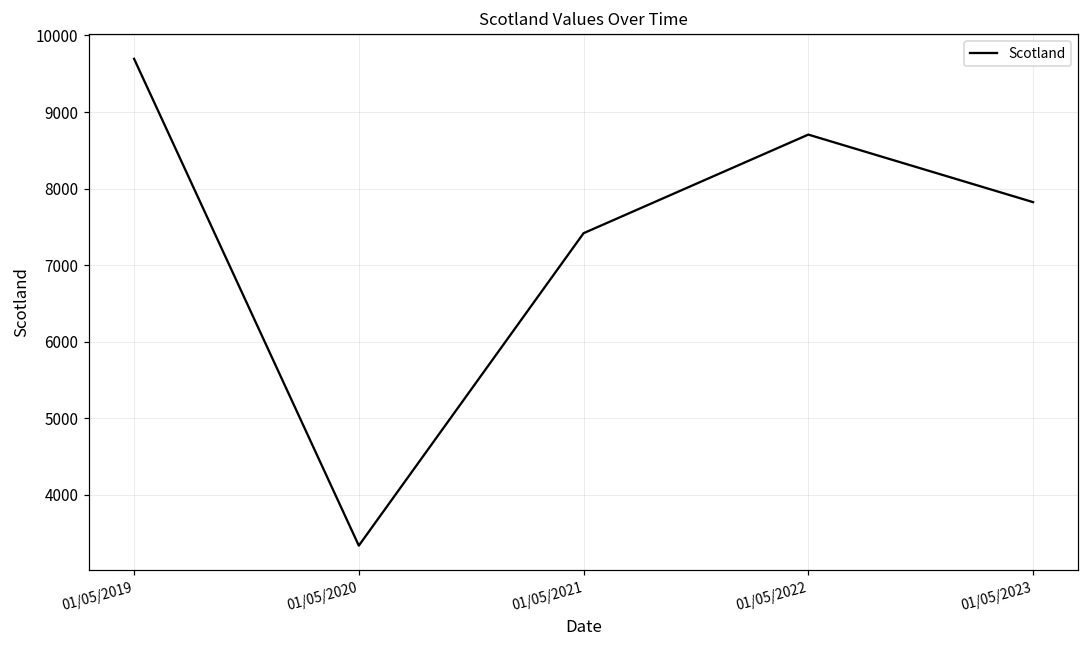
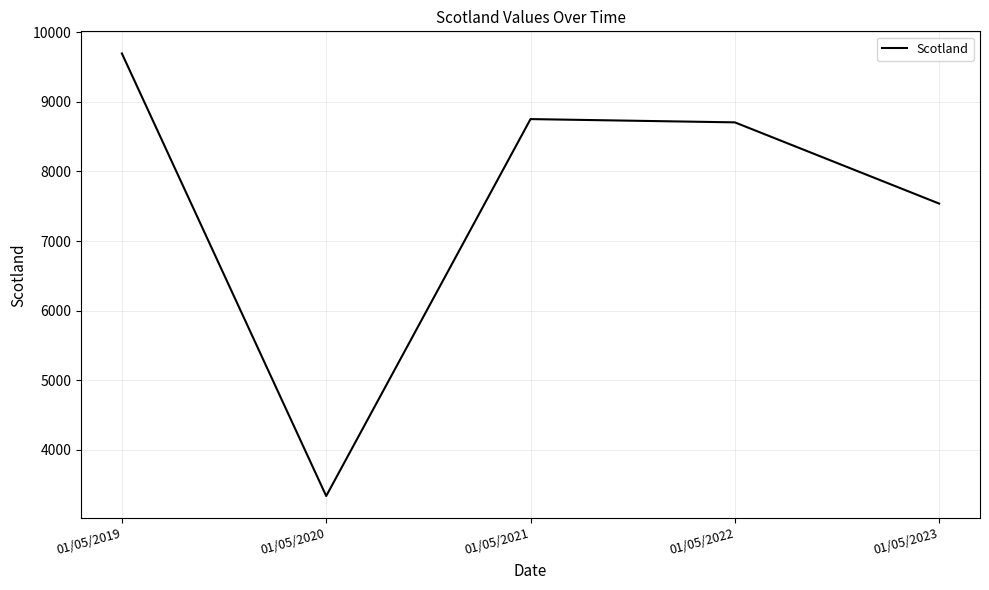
01/05/2021: 7400 -> 8800
01/05/2023: 7800 -> 7500
